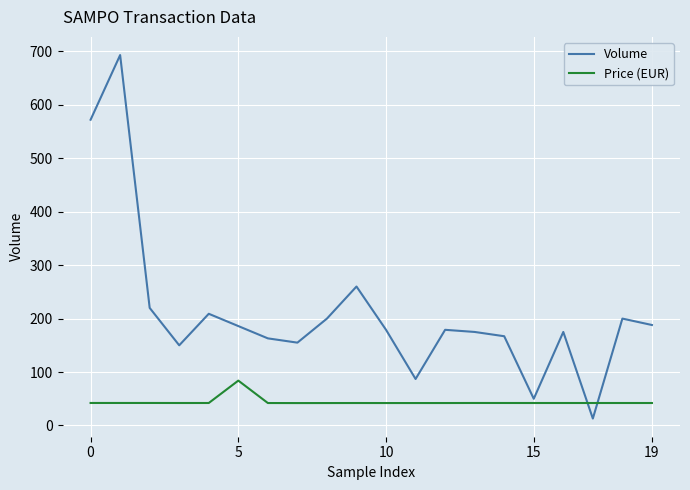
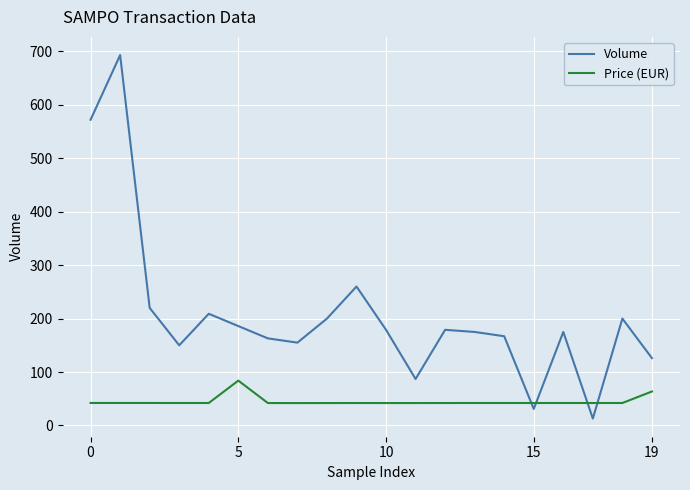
Volume, 15: 50 -> 30
Volume, 19: 190 -> 130
Price (EUR), 19: 40 -> 60
